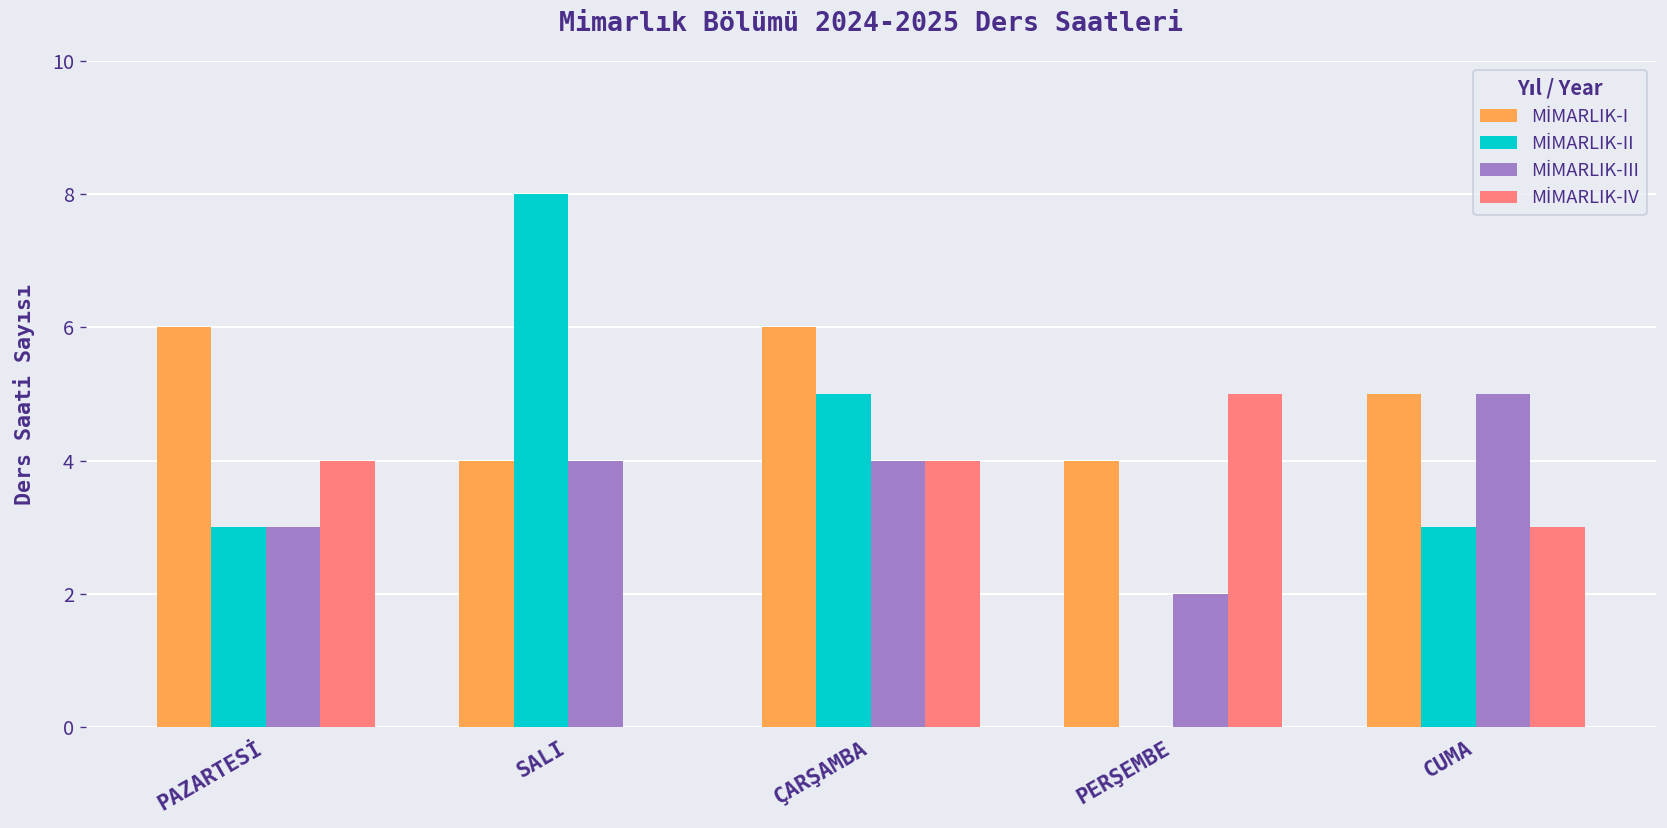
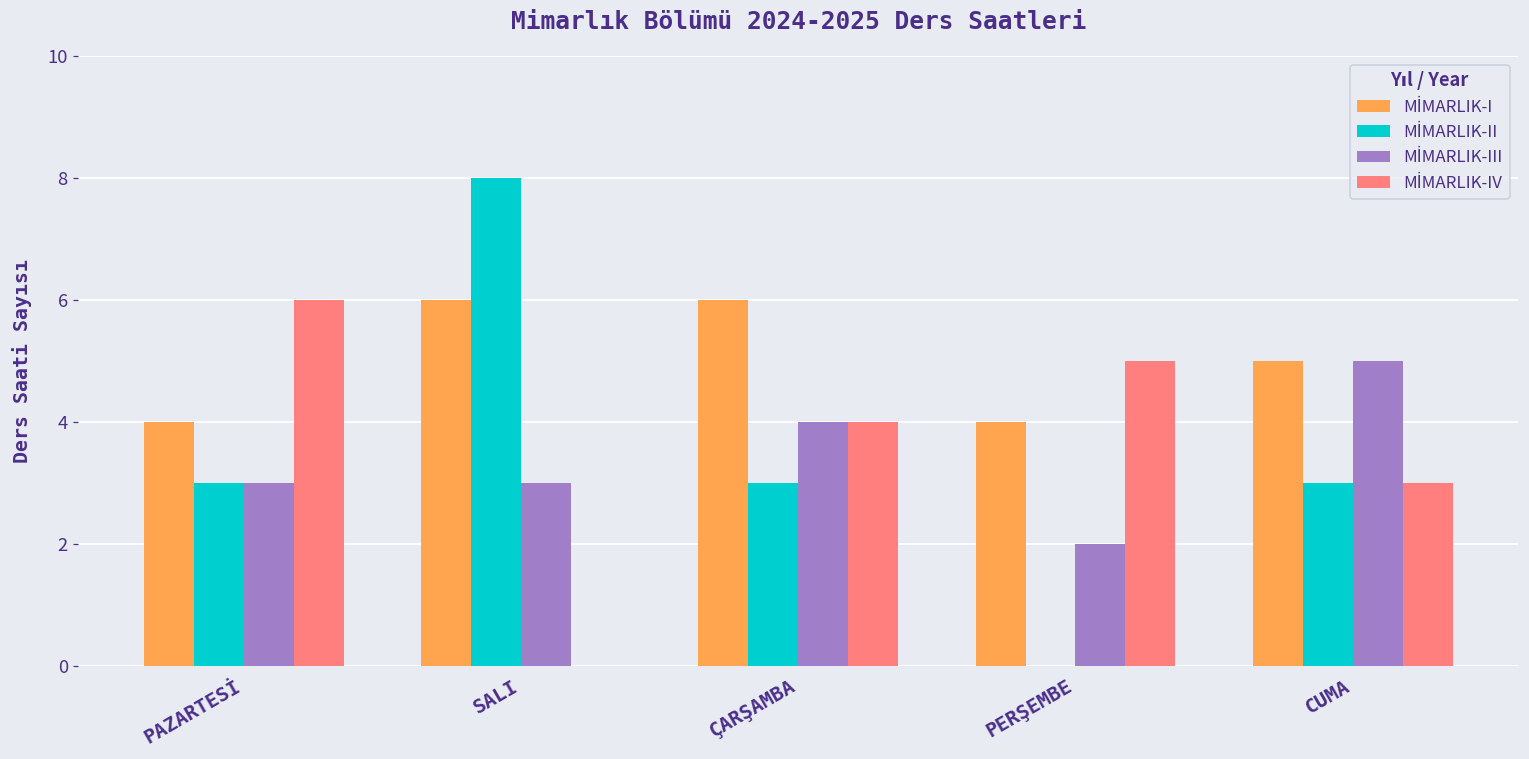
MİMARLIK-I, PAZARTESİ: 6 -> 4
MİMARLIK-IV, PAZARTESİ: 4 -> 6
MİMARLIK-I, SALI: 4 -> 6
MİMARLIK-III, SALI: 4 -> 3
MİMARLIK-II, ÇARŞAMBA: 5 -> 3
